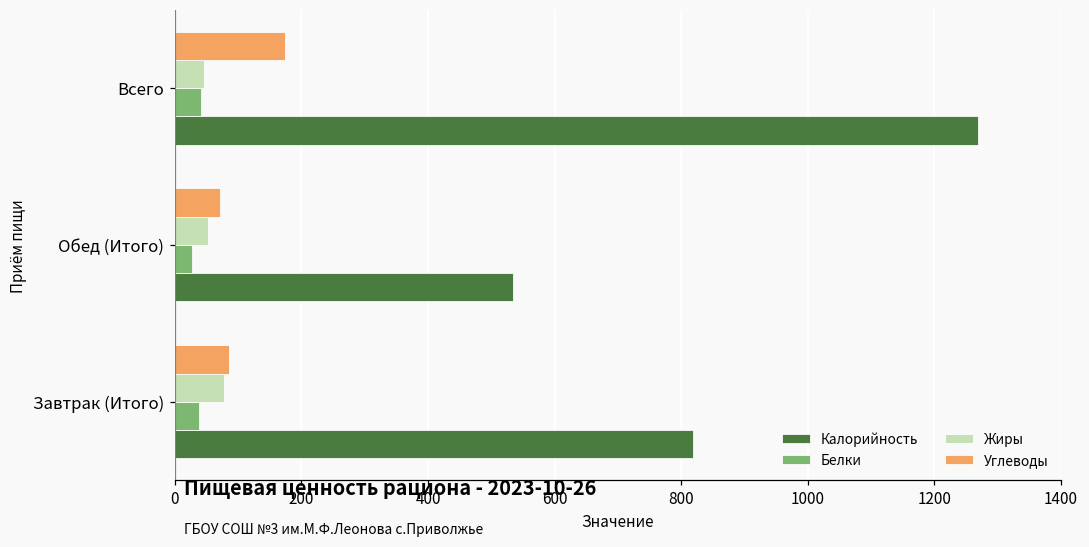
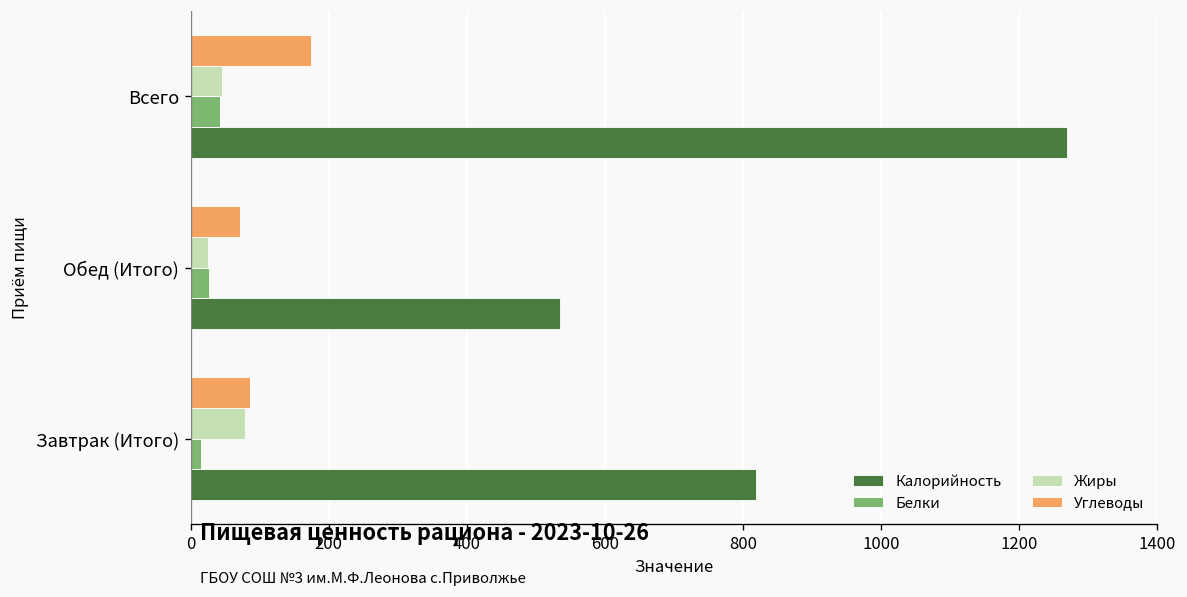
Жиры, Обед (Итого): 50 -> 30
Белки, Завтрак (Итого): 40 -> 20
